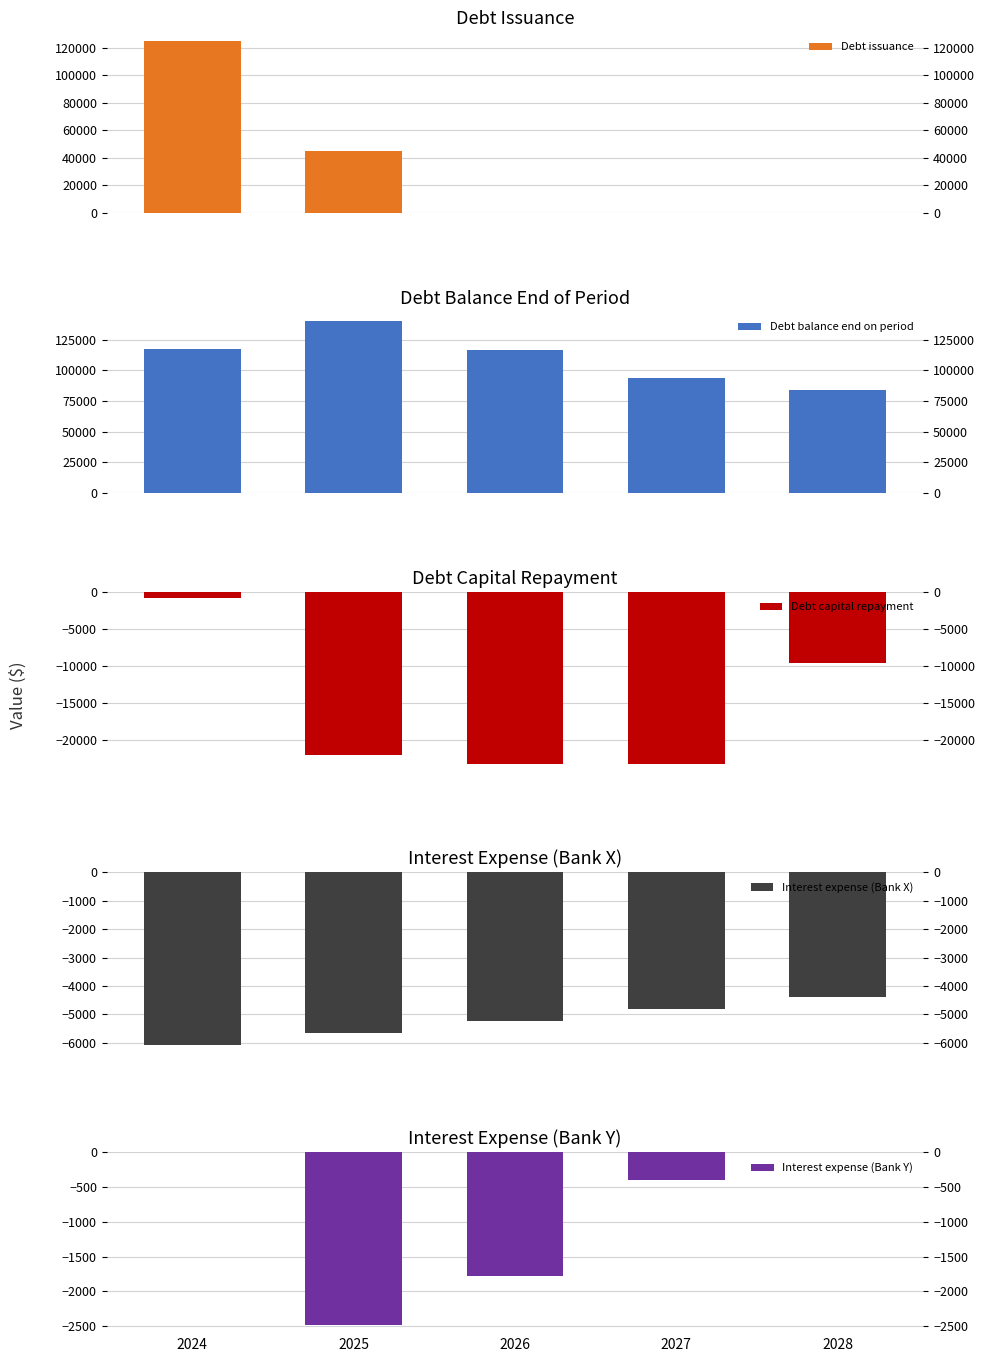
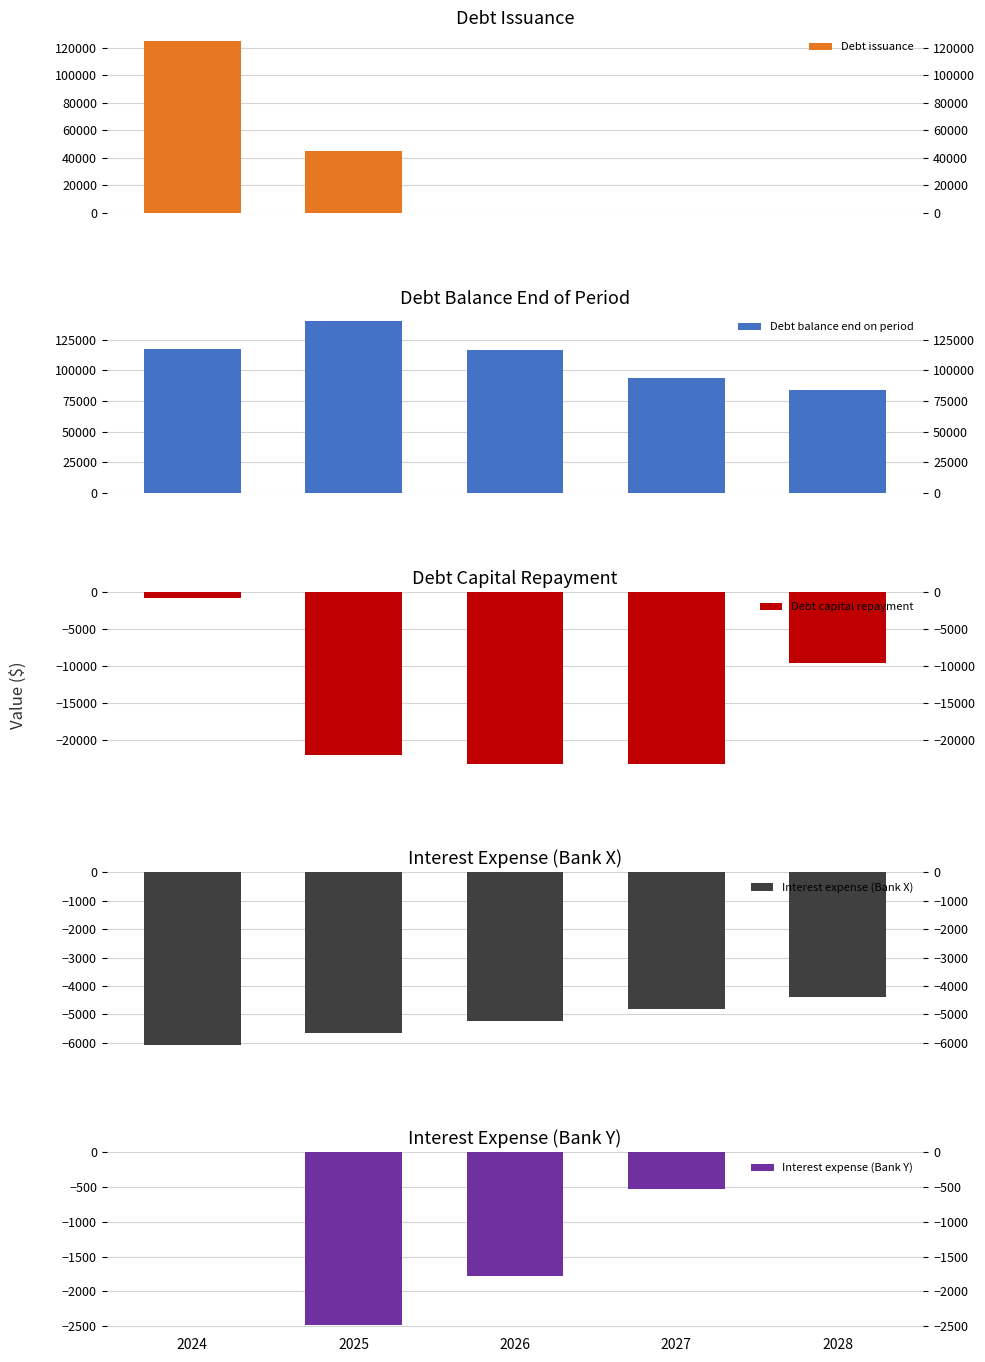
Interest Expense (Bank Y), 2027: -400 -> -500
